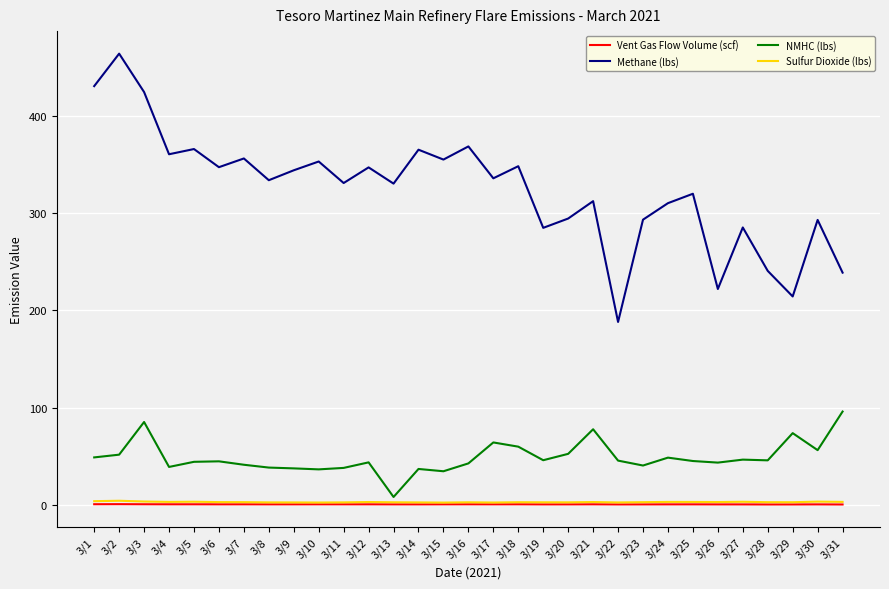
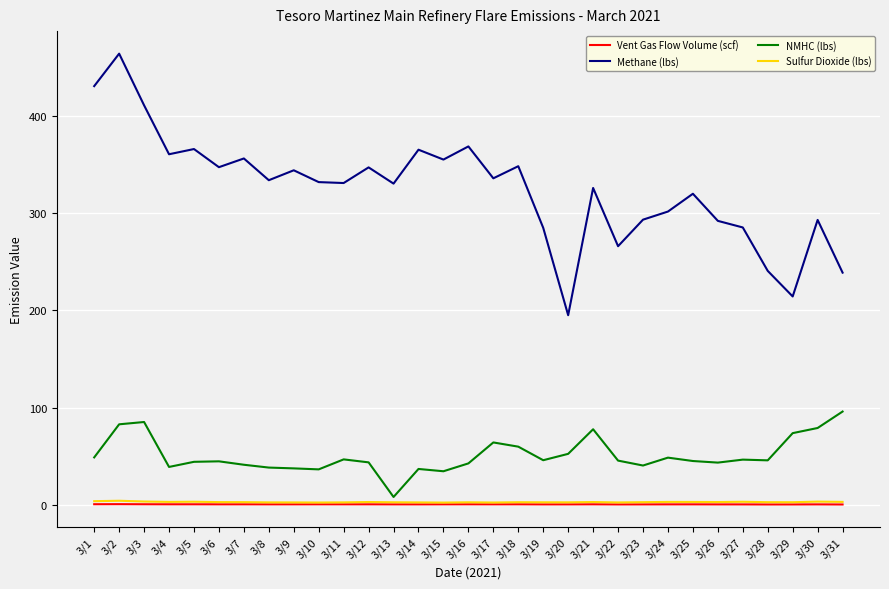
NMHC (lbs), 3/2: 50 -> 80
Methane (lbs), 3/3: 420 -> 410
Methane (lbs), 3/10: 350 -> 330
NMHC (lbs), 3/11: 40 -> 50
Methane (lbs), 3/20: 290 -> 200
Methane (lbs), 3/21: 310 -> 330
Methane (lbs), 3/22: 190 -> 270
Methane (lbs), 3/24: 310 -> 300
Methane (lbs), 3/26: 220 -> 290
NMHC (lbs), 3/30: 60 -> 80
